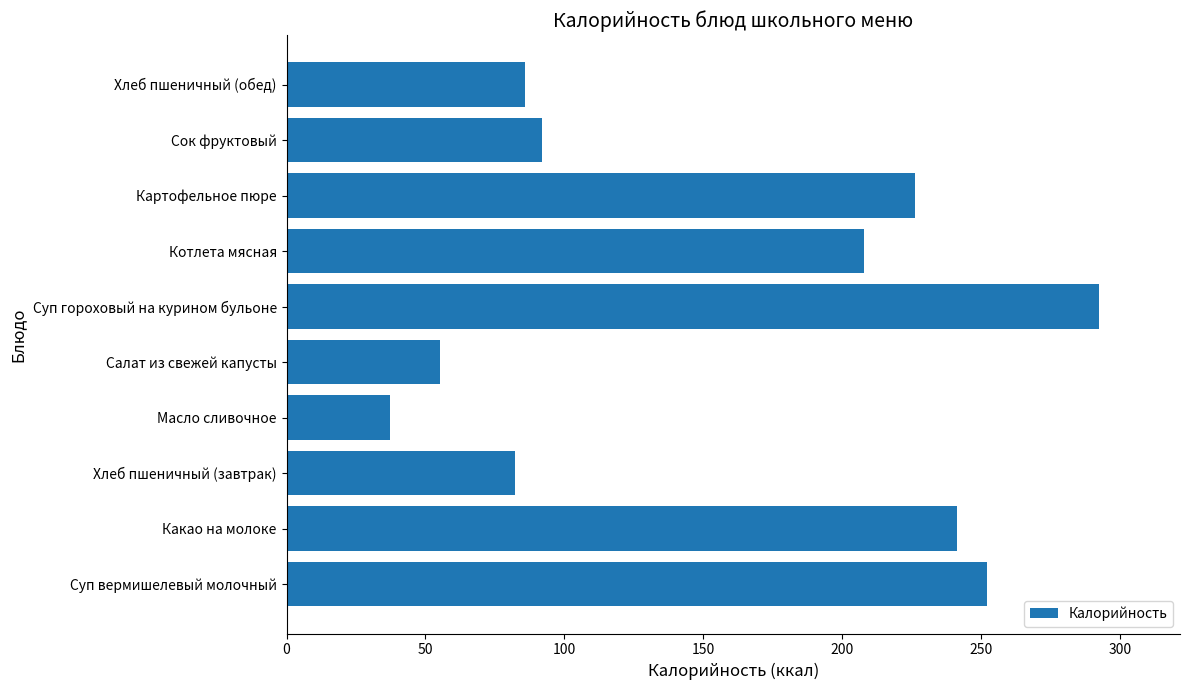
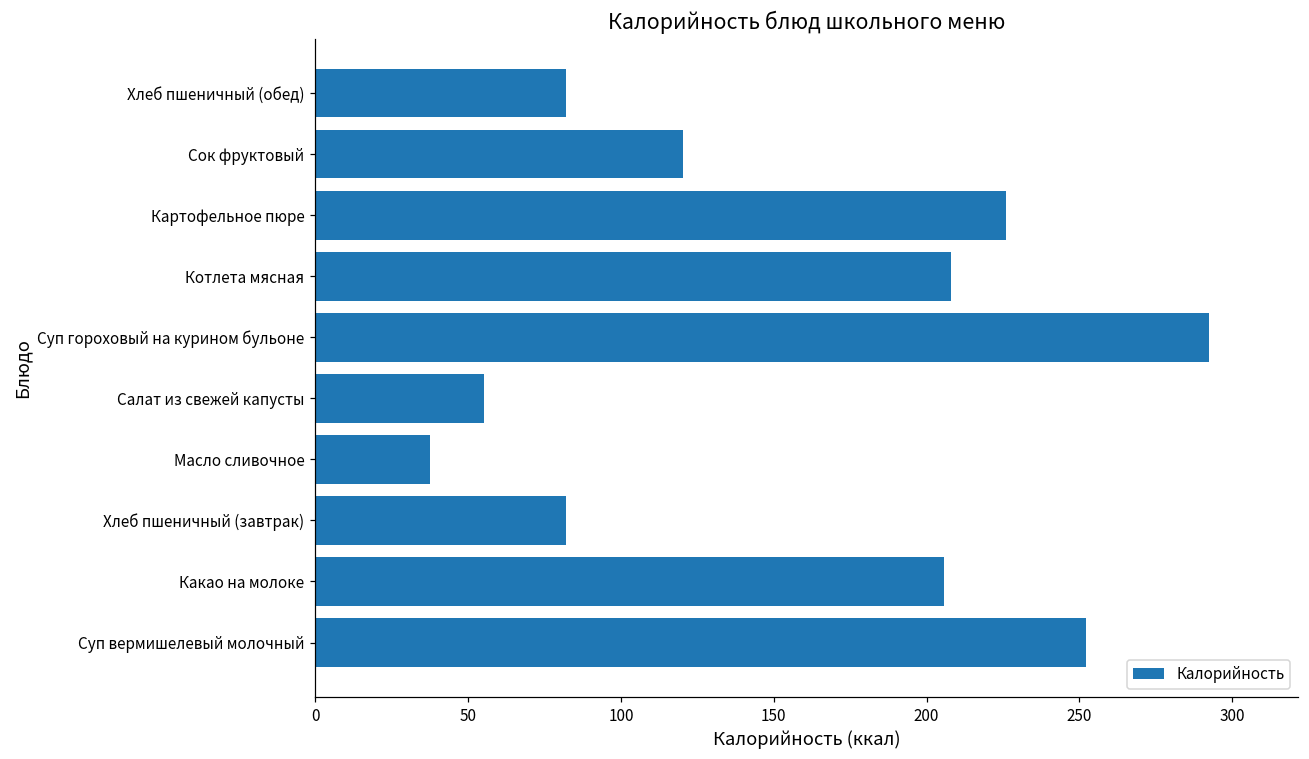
Хлеб пшеничный (обед): 86 -> 82
Сок фруктовый: 92 -> 120
Какао на молоке: 241 -> 206
